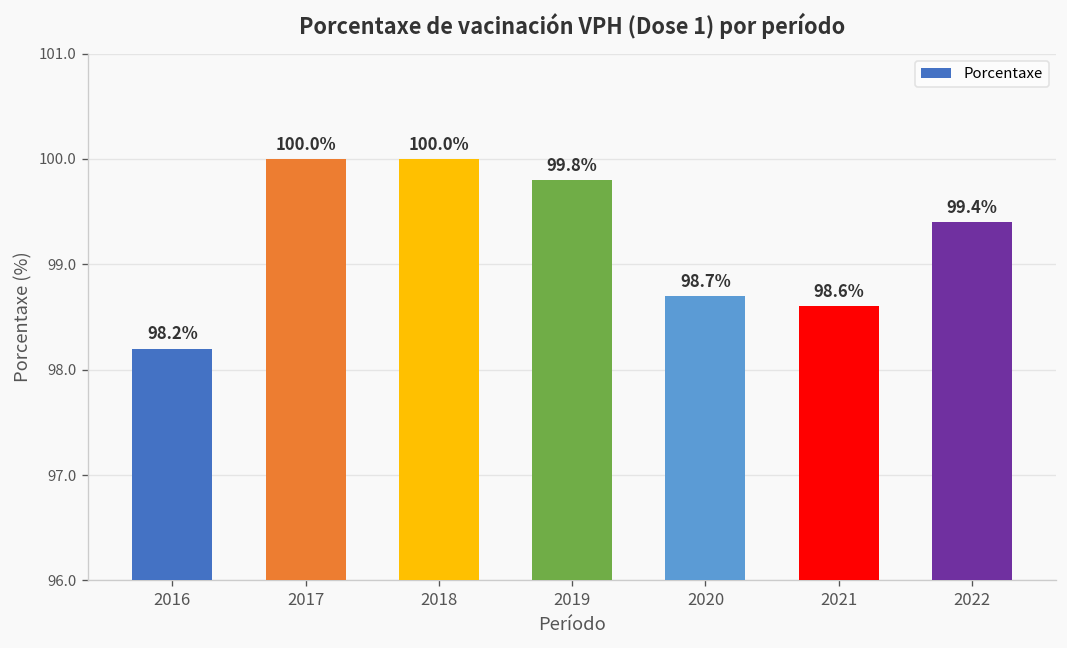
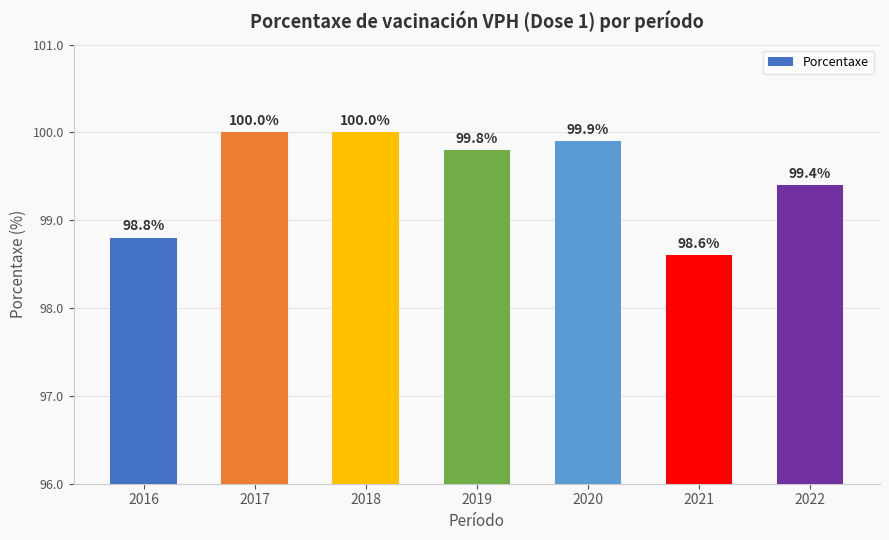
2016: 98.2% -> 98.8%
2020: 98.7% -> 99.9%
